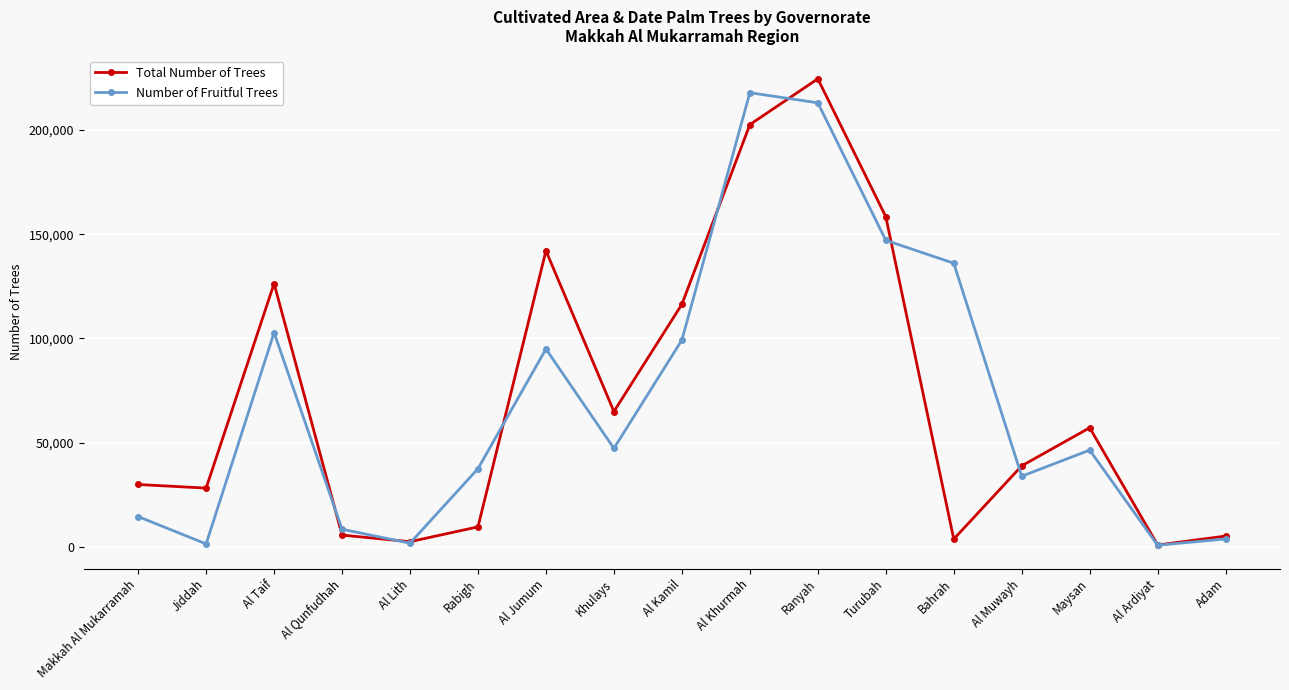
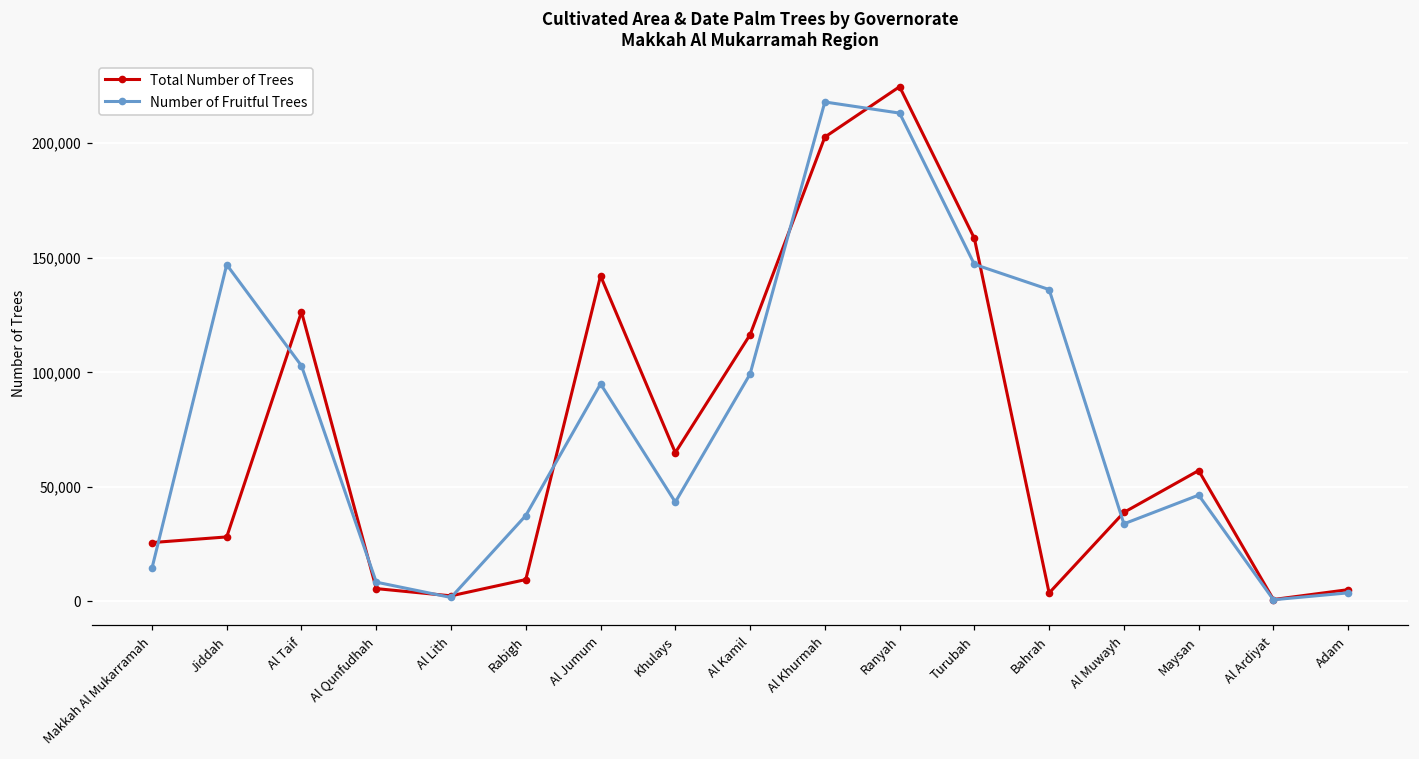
Total Number of Trees, Makkah Al Mukarramah: 30,000 -> 26,000
Number of Fruitful Trees, Jiddah: 1,000 -> 147,000
Number of Fruitful Trees, Khulays: 47,000 -> 43,000
